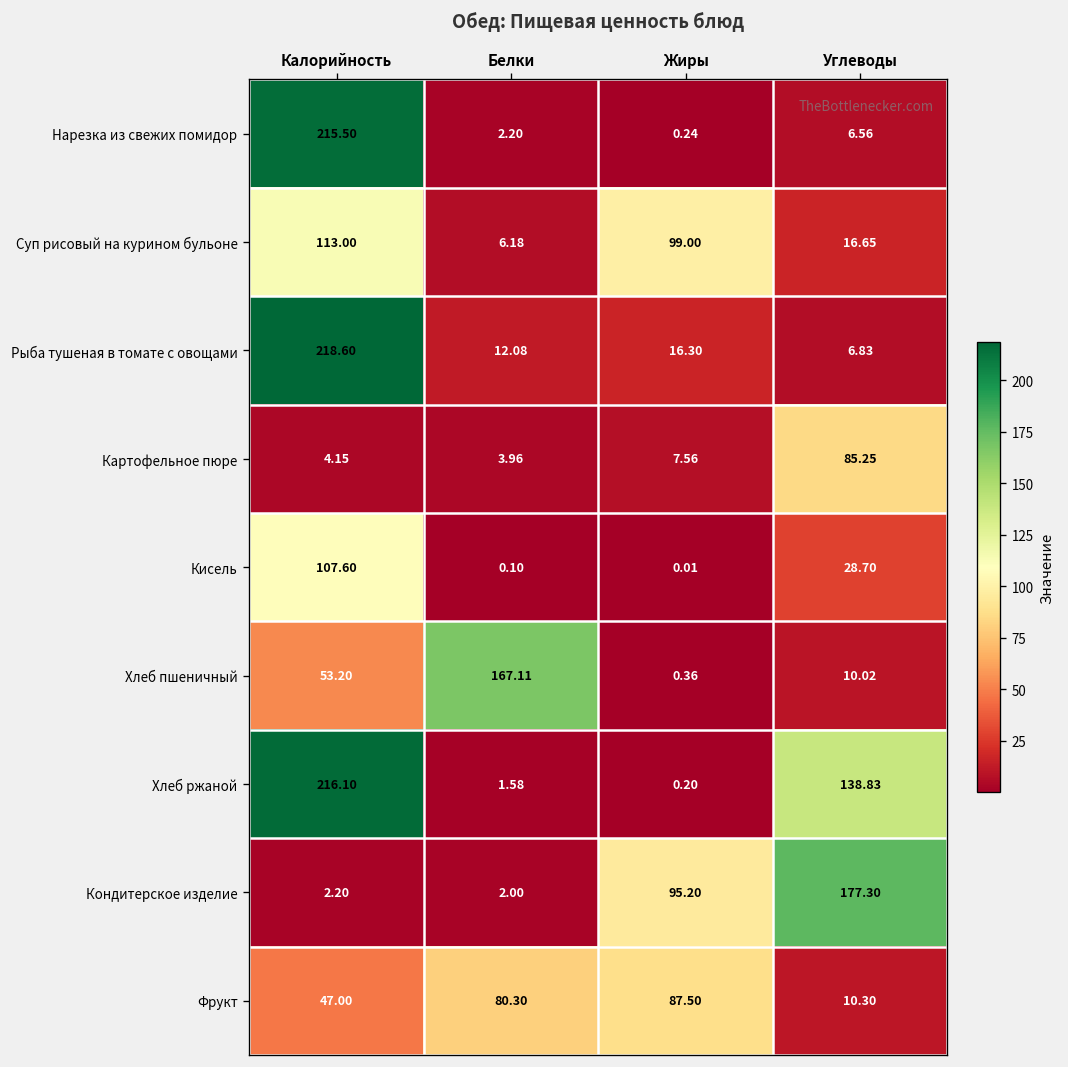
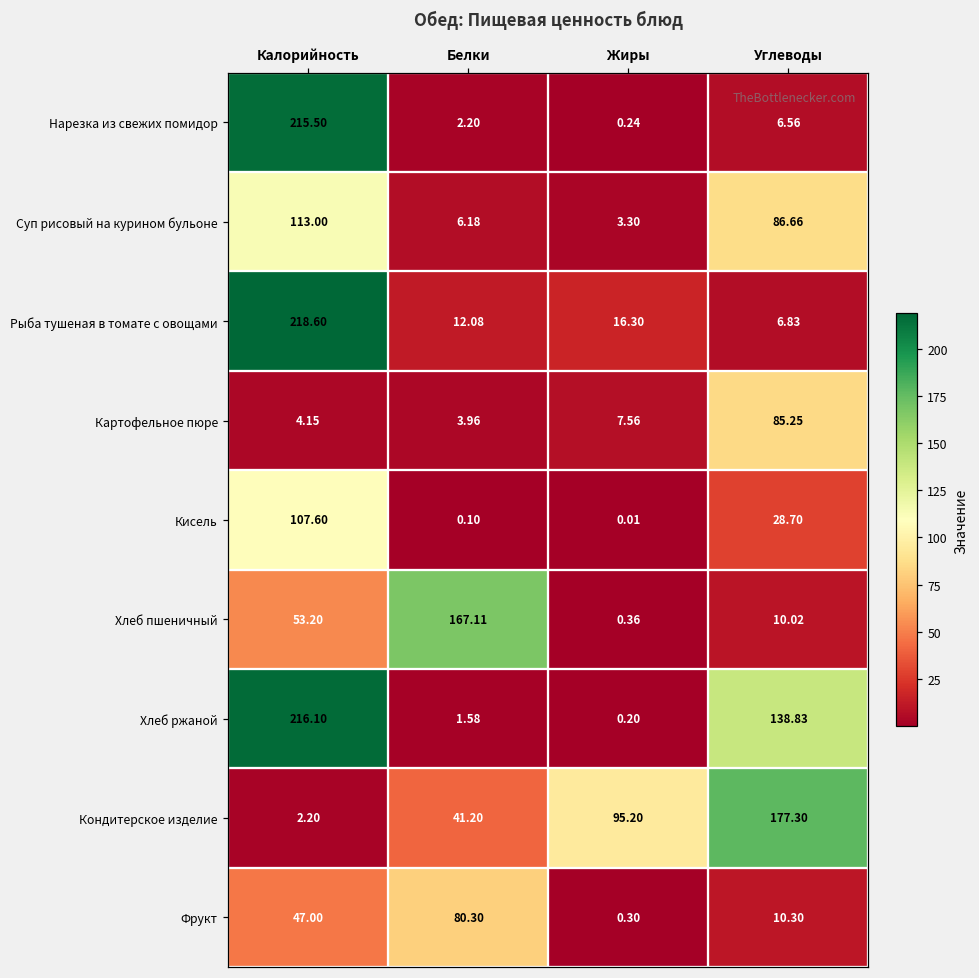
Суп рисовый на курином бульоне, Жиры: 99.00 -> 3.30
Суп рисовый на курином бульоне, Углеводы: 16.65 -> 86.66
Кондитерское изделие, Белки: 2.00 -> 41.20
Фрукт, Жиры: 87.50 -> 0.30
